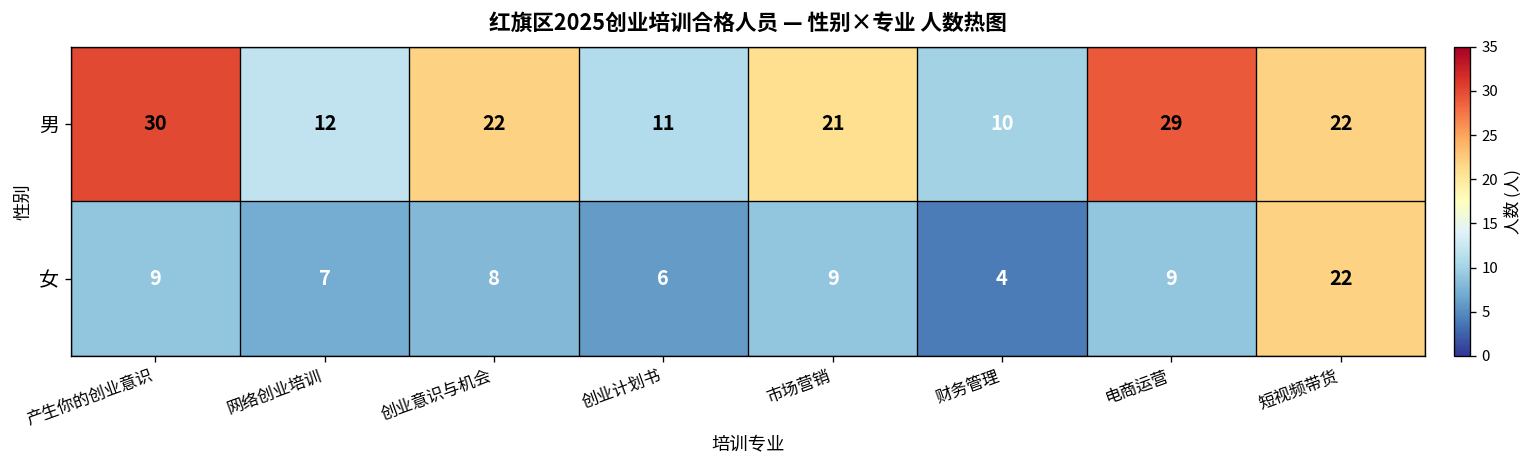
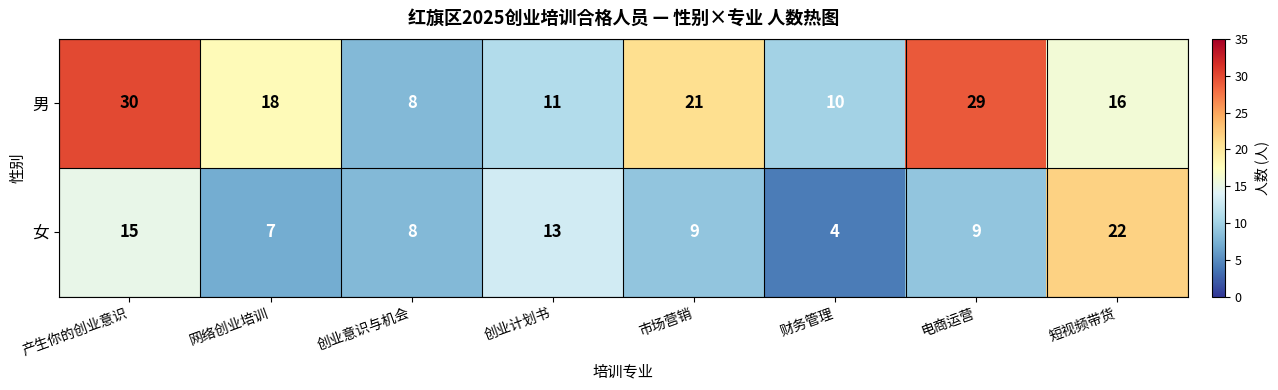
男, 网络创业培训: 12 -> 18
男, 创业意识与机会: 22 -> 8
男, 短视频带货: 22 -> 16
女, 产生你的创业意识: 9 -> 15
女, 创业计划书: 6 -> 13
